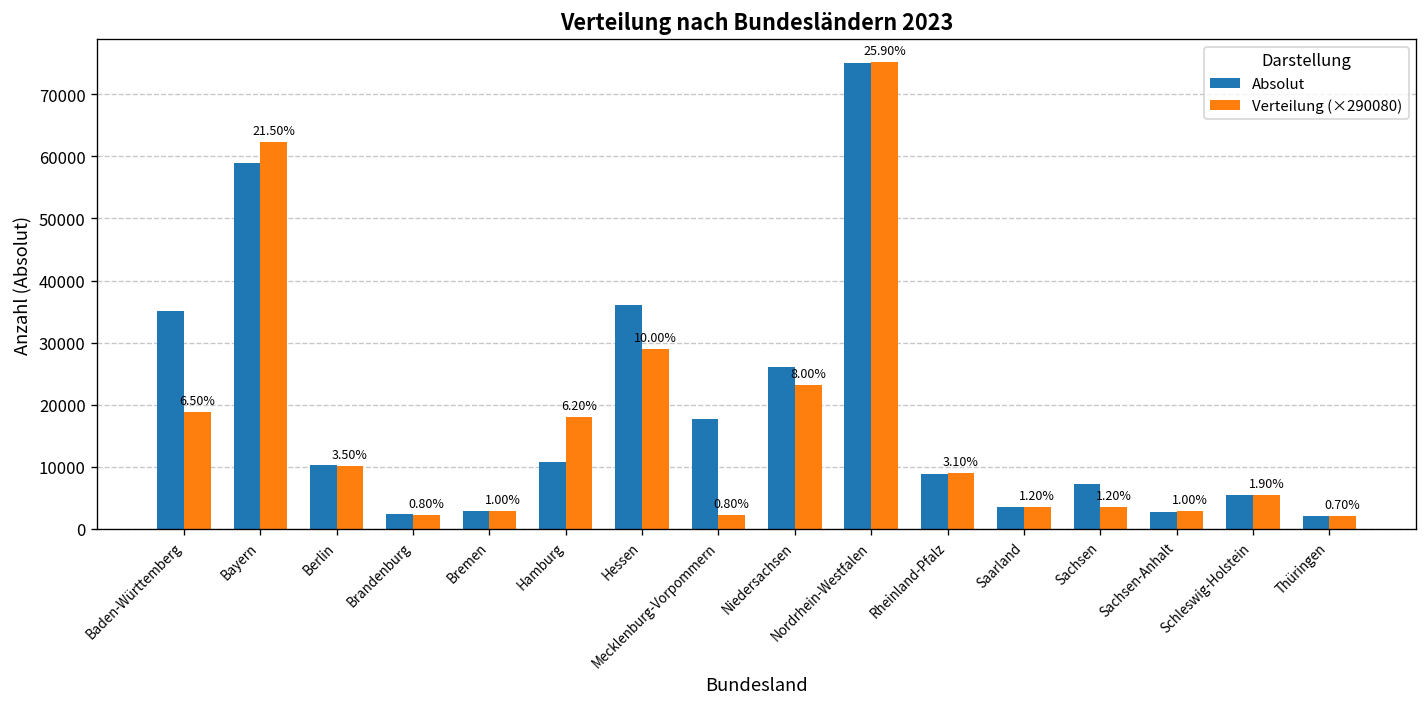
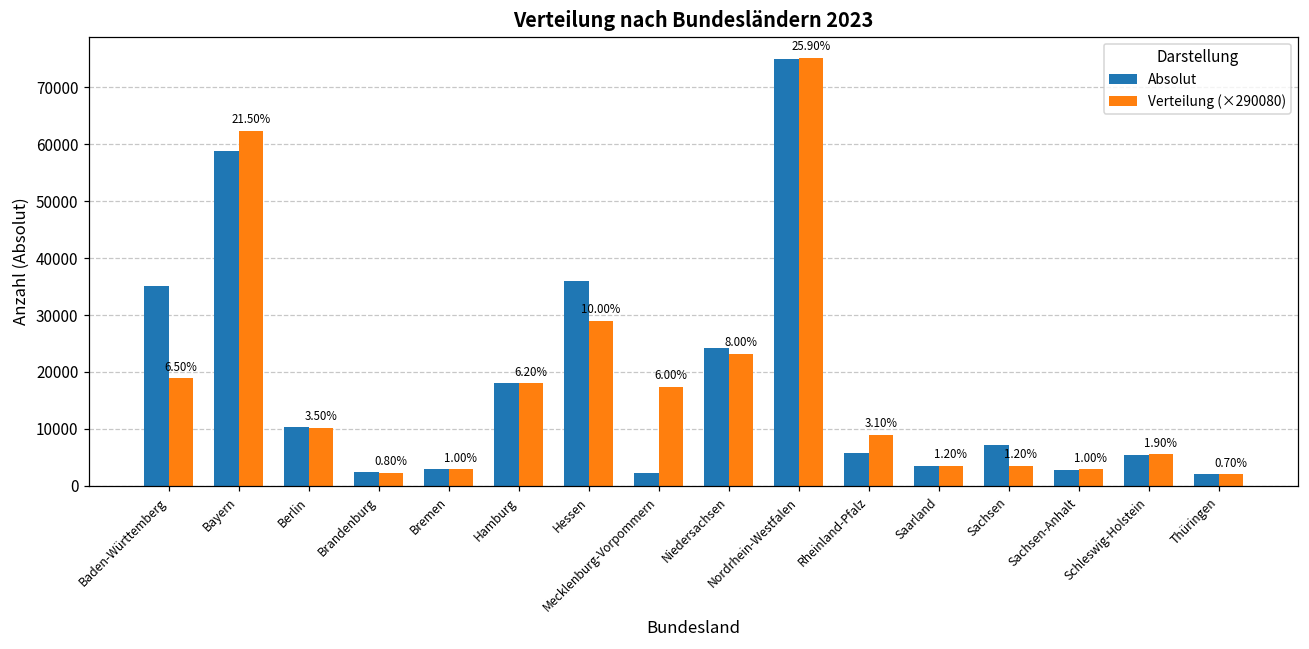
Absolut, Hamburg: 11000 -> 18000
Absolut, Mecklenburg-Vorpommern: 18000 -> 2000
Verteilung (×290080), Mecklenburg-Vorpommern: 0.80% -> 6.00%
Absolut, Niedersachsen: 26000 -> 24000
Absolut, Rheinland-Pfalz: 9000 -> 6000
